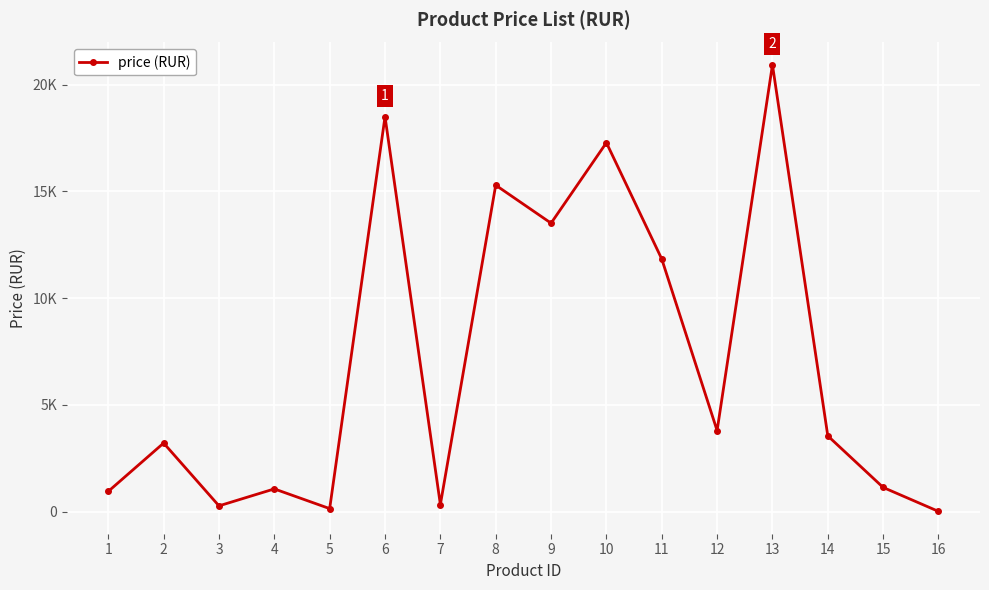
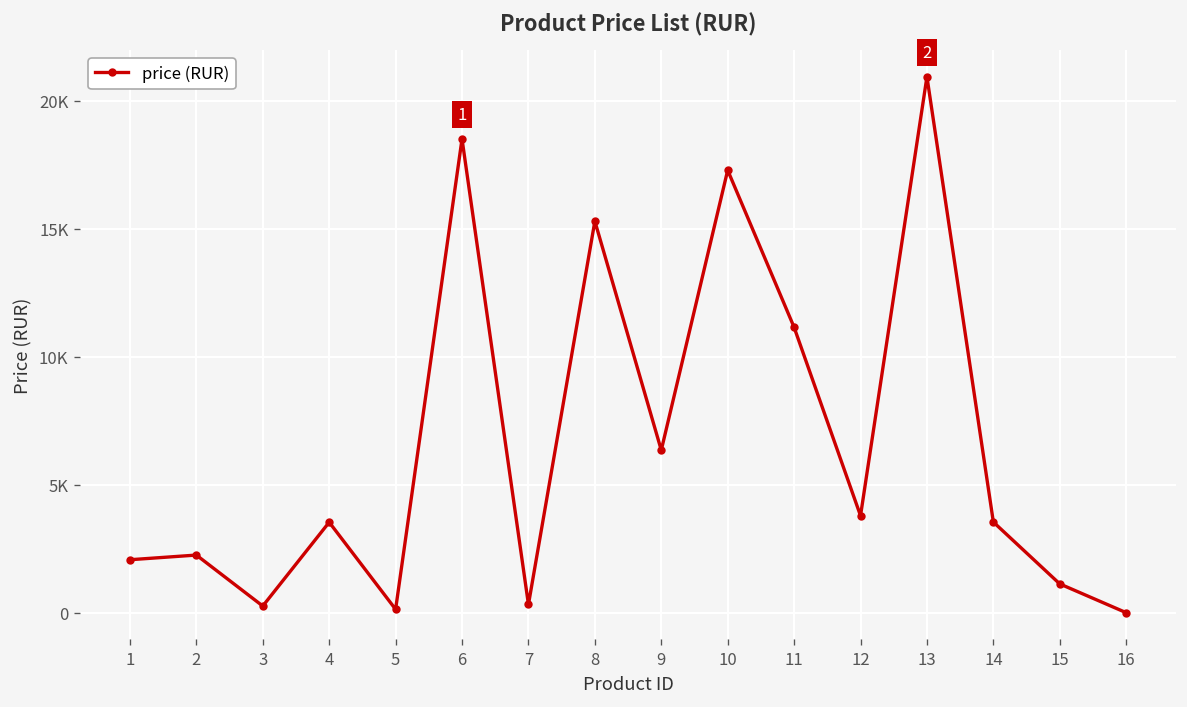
1: 900 -> 2100
2: 3200 -> 2300
4: 1100 -> 3500
9: 13500 -> 6400
11: 11800 -> 11100
